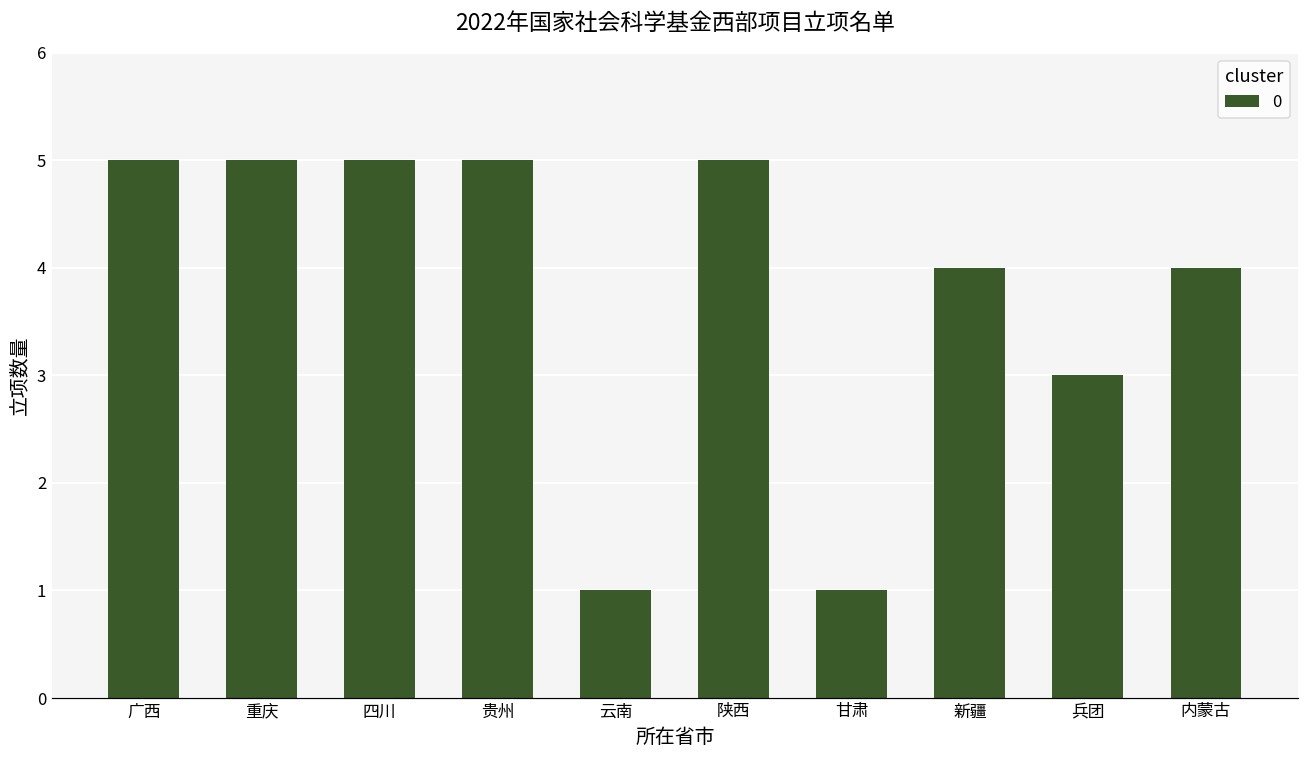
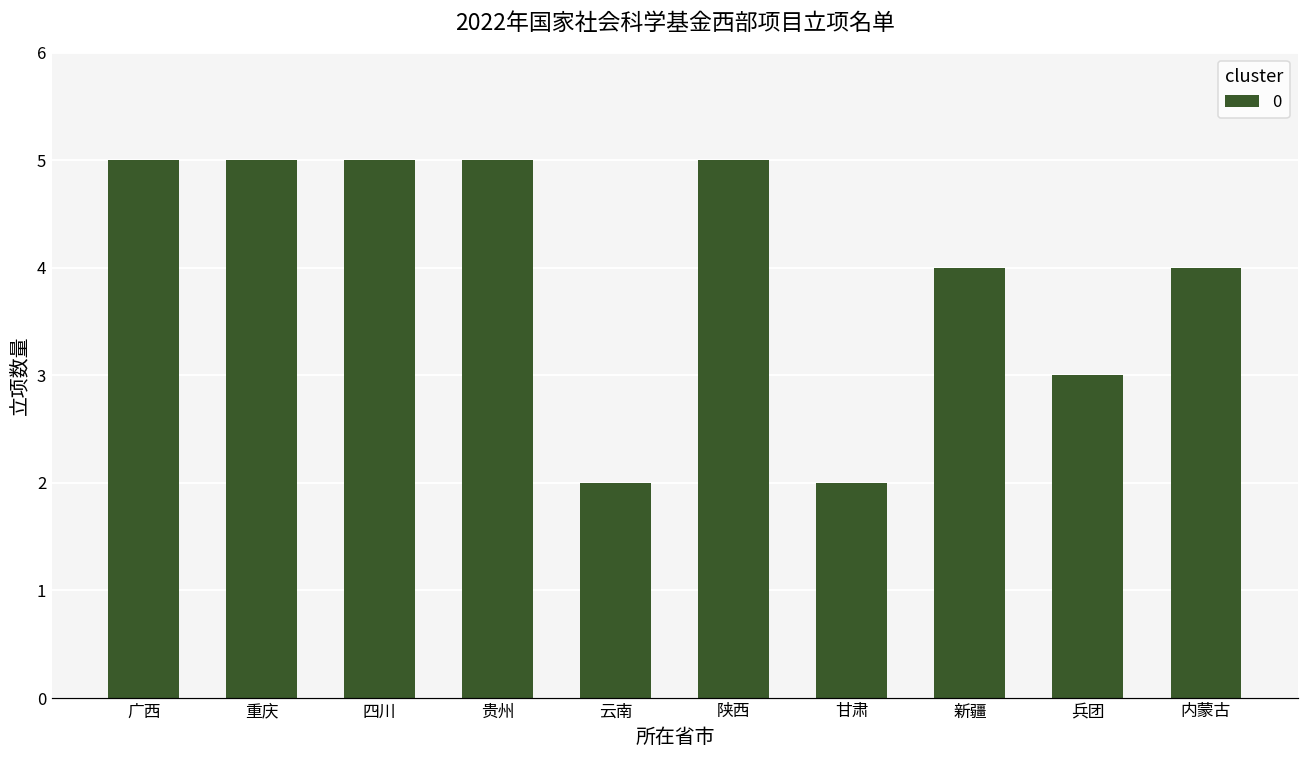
云南: 1 -> 2
甘肃: 1 -> 2
